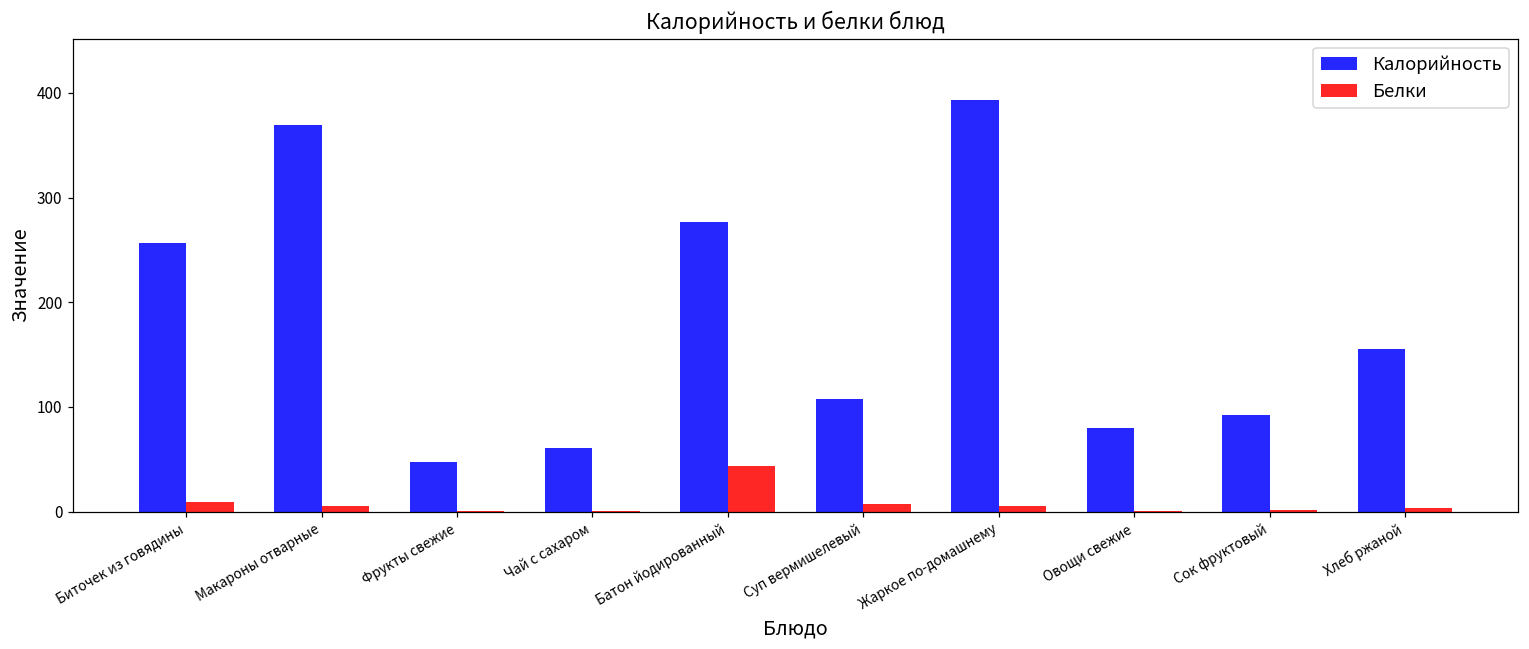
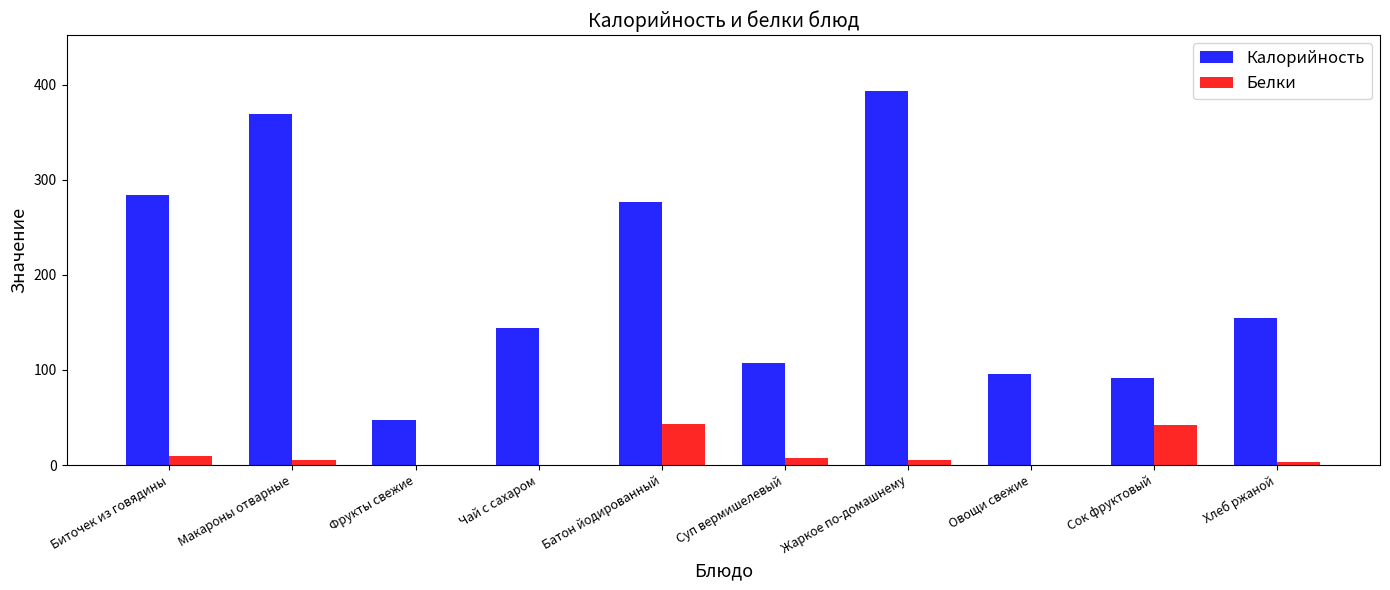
Калорийность, Биточек из говядины: 260 -> 280
Калорийность, Чай с сахаром: 60 -> 140
Калорийность, Овощи свежие: 80 -> 100
Белки, Сок фруктовый: 0 -> 40
